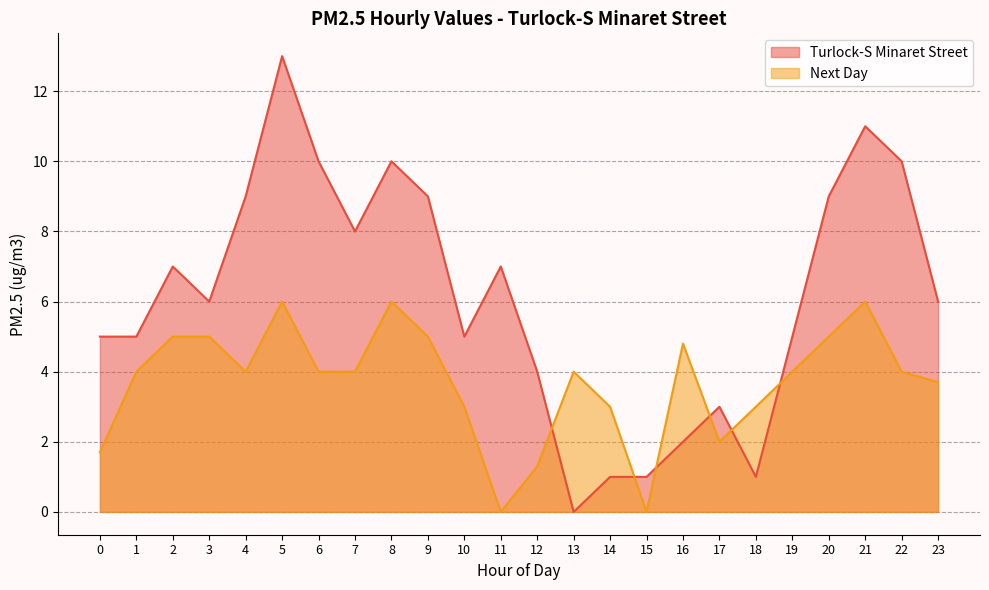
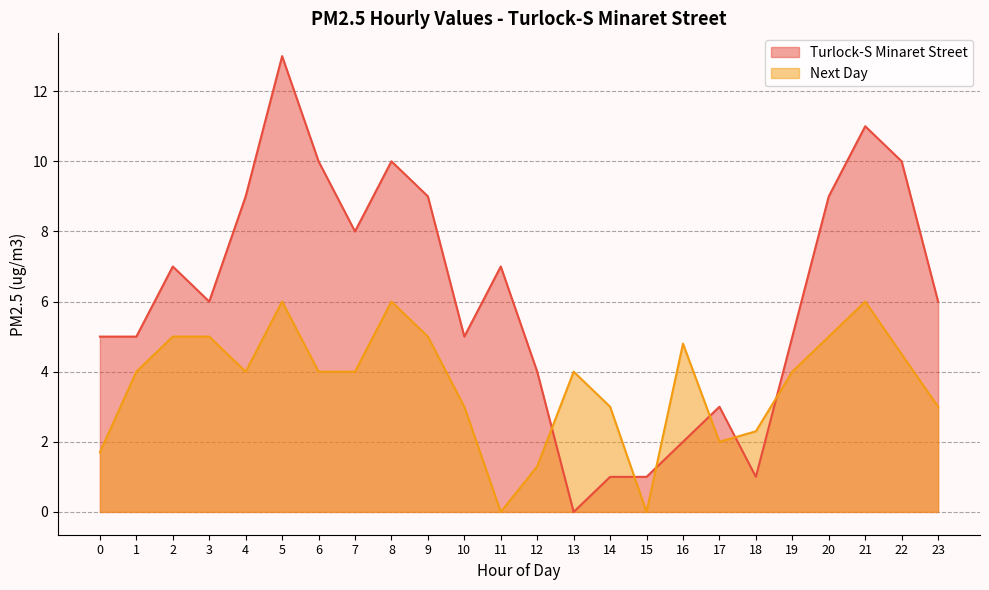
Next Day, 18: 3.0 -> 2.3
Next Day, 22: 4.0 -> 4.5
Next Day, 23: 3.7 -> 3.0
